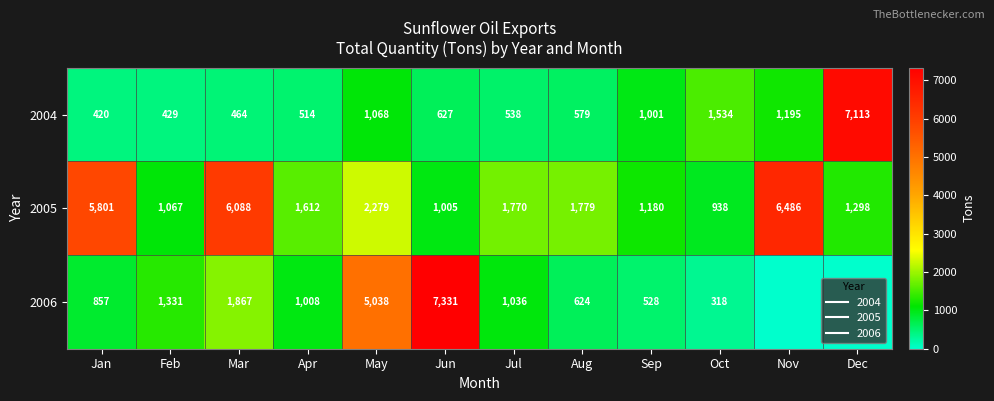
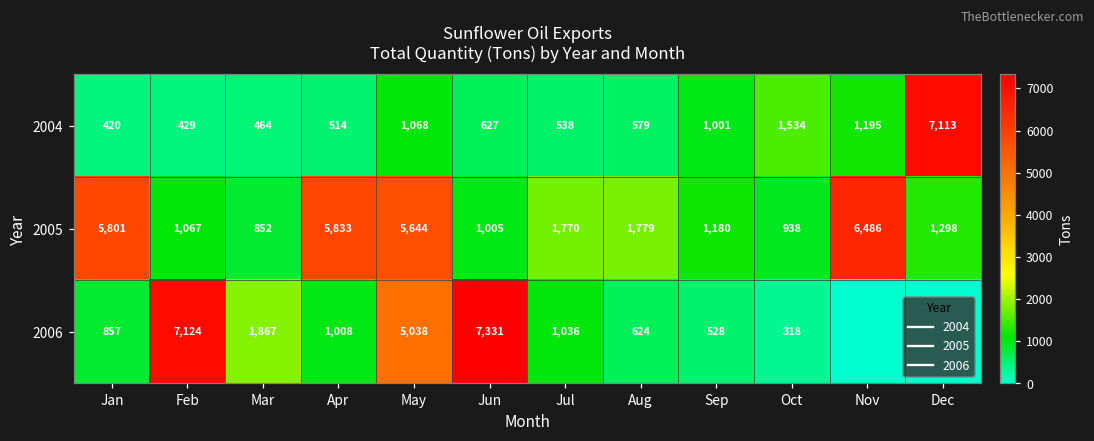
2005, Mar: 6,088 -> 852
2005, Apr: 1,612 -> 5,833
2005, May: 2,279 -> 5,644
2006, Feb: 1,331 -> 7,124
